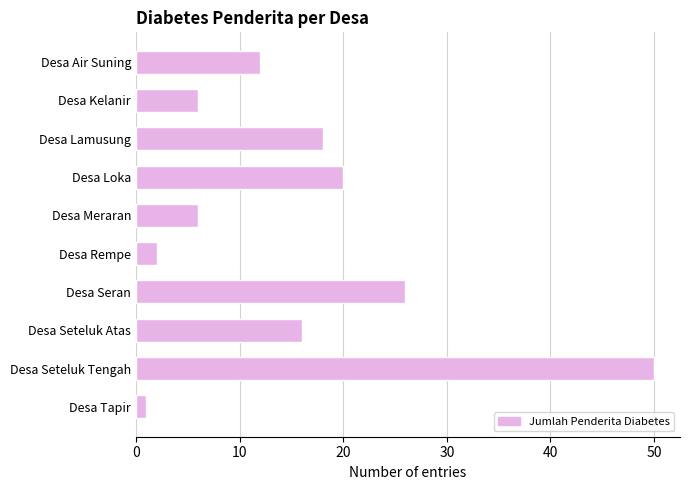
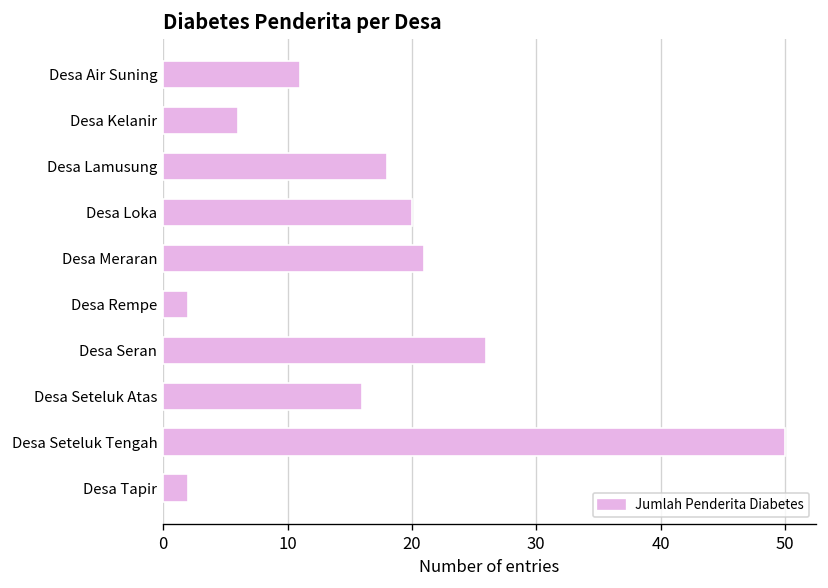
Desa Air Suning: 12 -> 11
Desa Meraran: 6 -> 21
Desa Tapir: 1 -> 2
